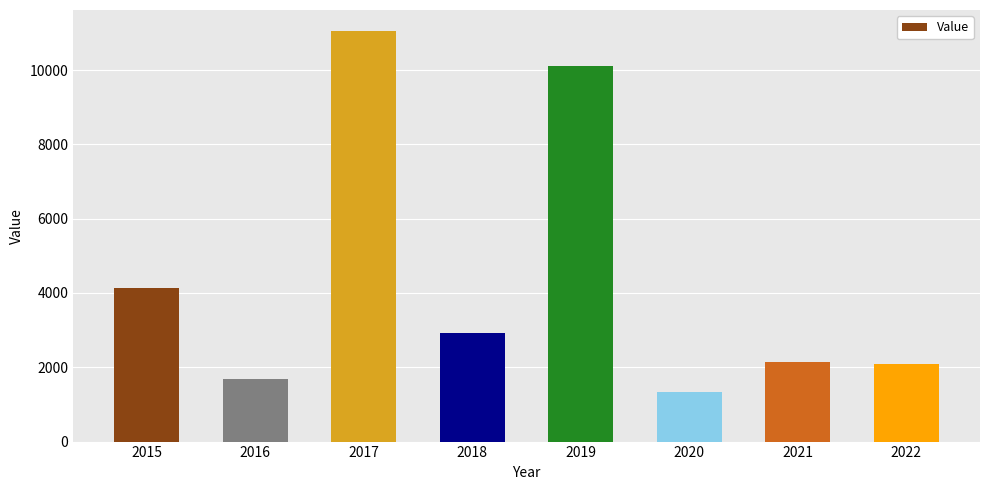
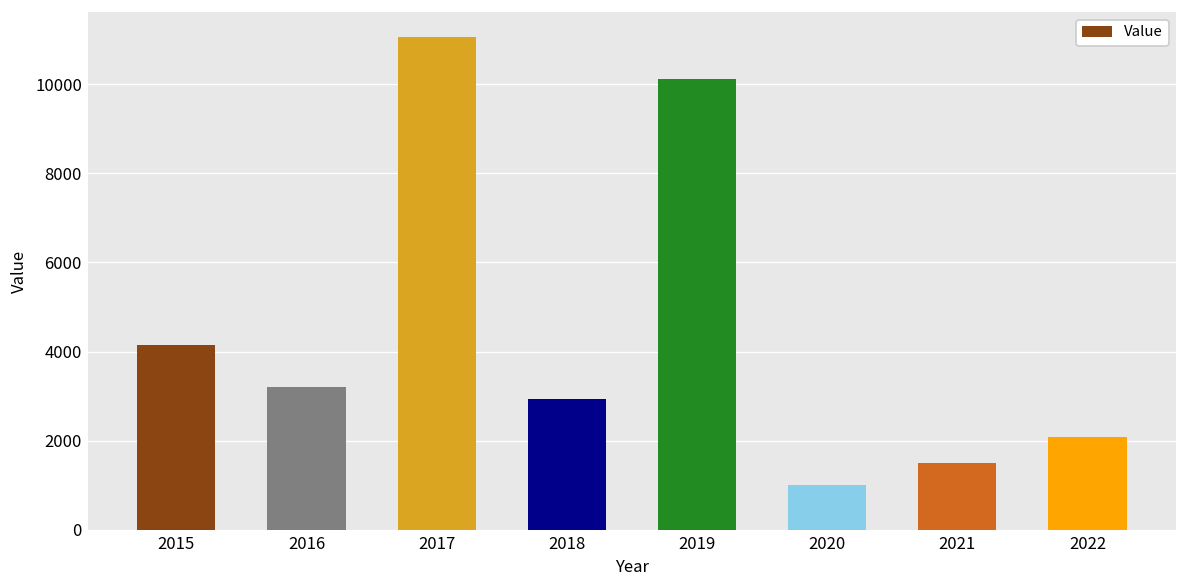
2016: 1700 -> 3200
2020: 1300 -> 1000
2021: 2200 -> 1500
